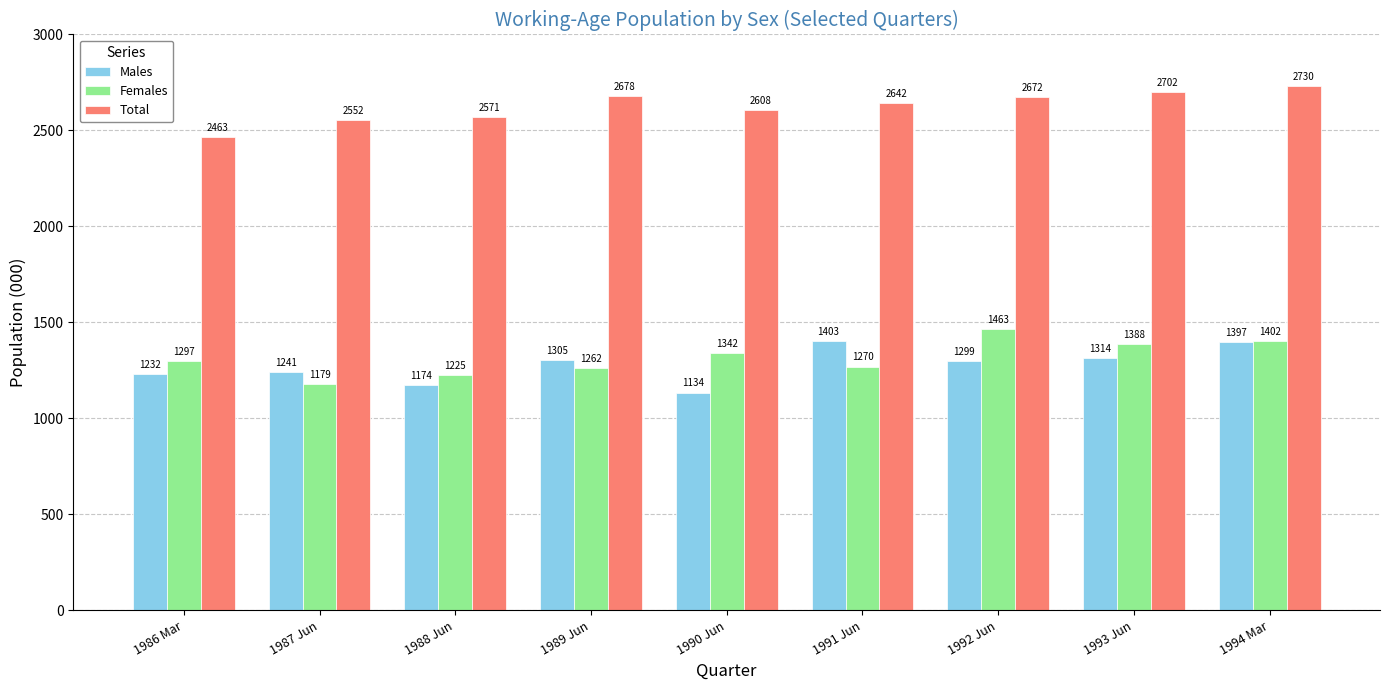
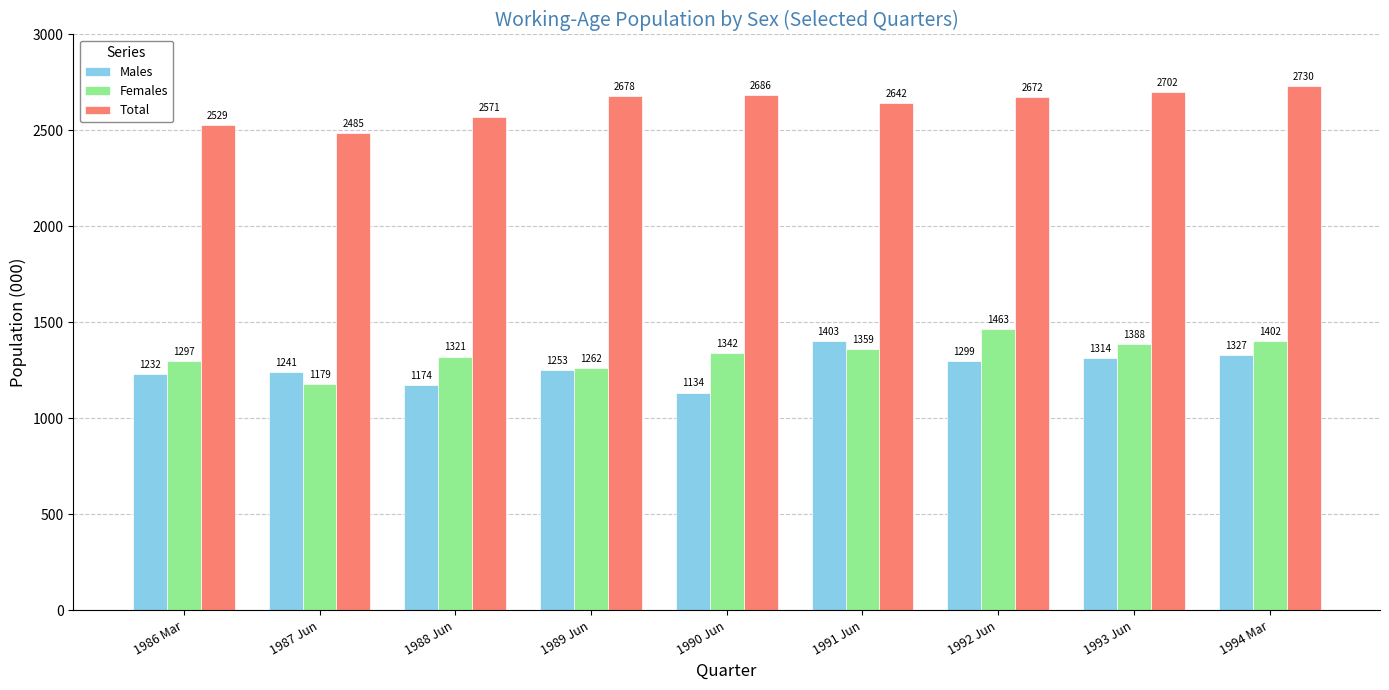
Total, 1986 Mar: 2463 -> 2529
Total, 1987 Jun: 2552 -> 2485
Females, 1988 Jun: 1225 -> 1321
Males, 1989 Jun: 1305 -> 1253
Total, 1990 Jun: 2608 -> 2686
Females, 1991 Jun: 1270 -> 1359
Males, 1994 Mar: 1397 -> 1327
